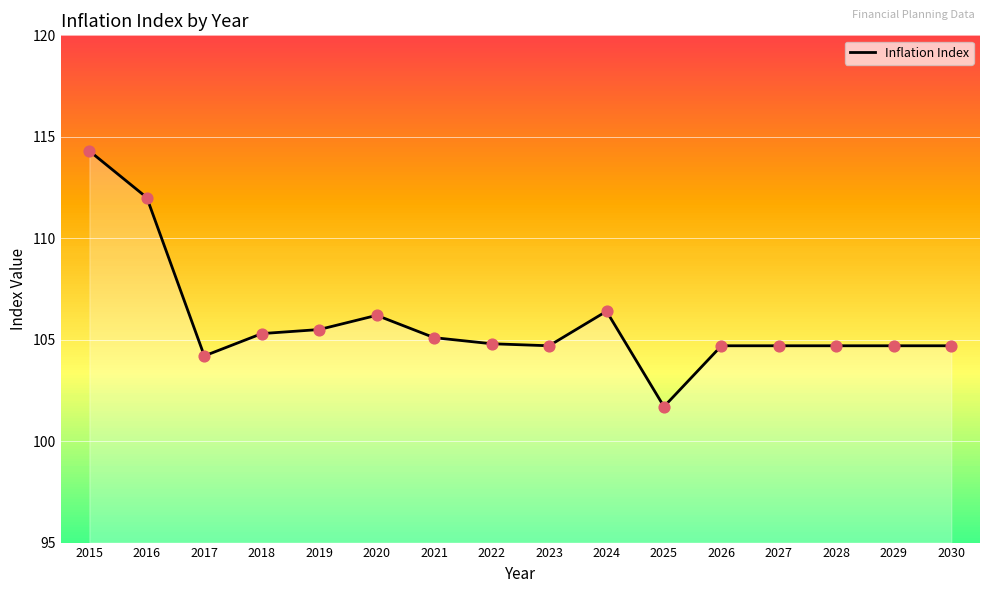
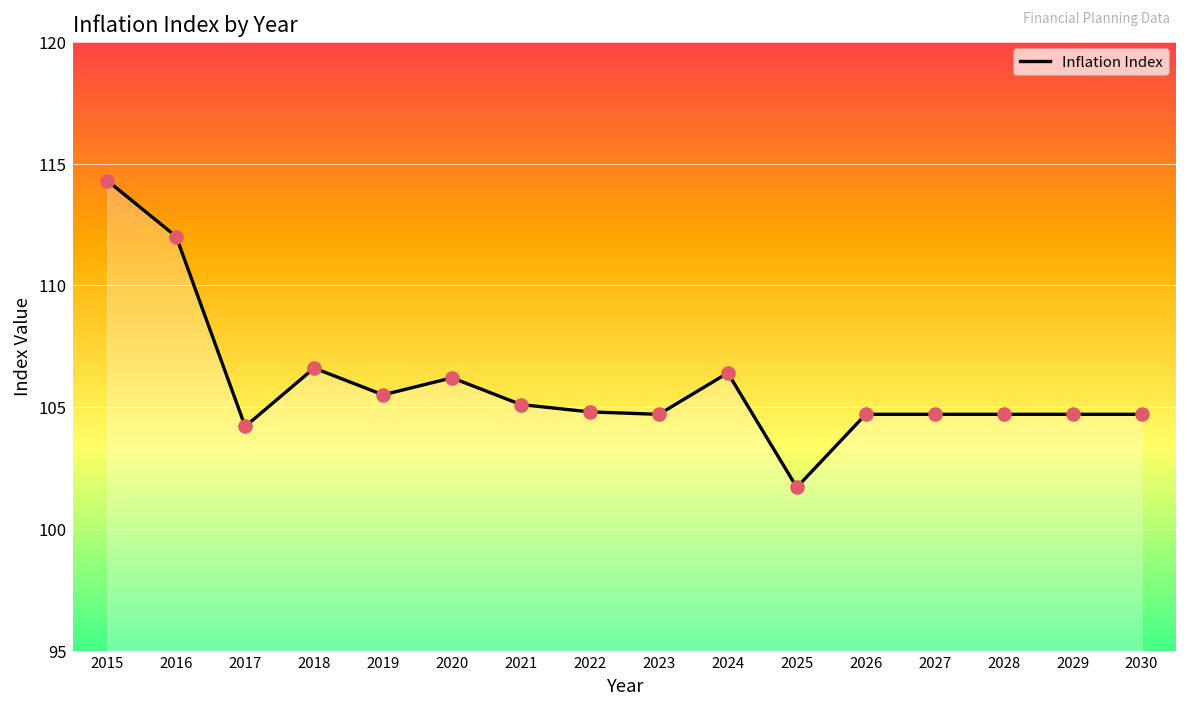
Inflation Index, 2018: 105.3 -> 106.6
